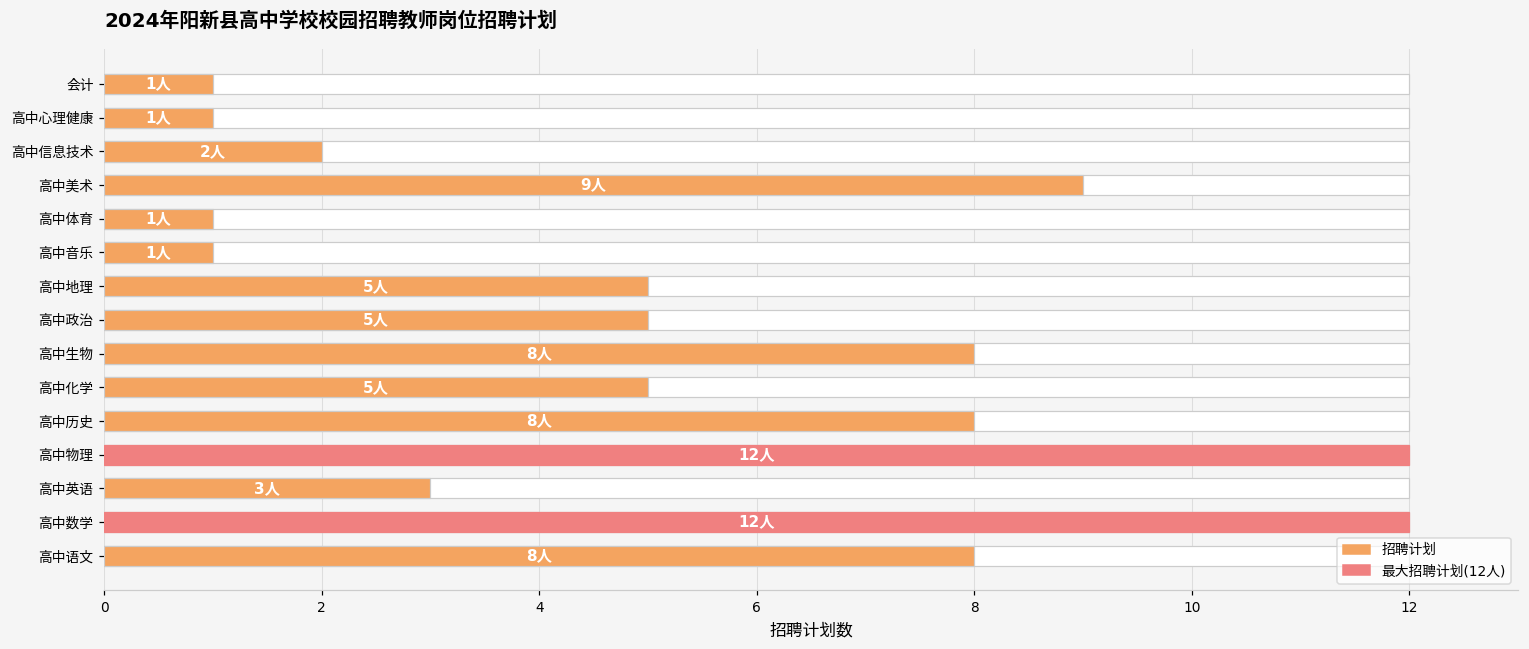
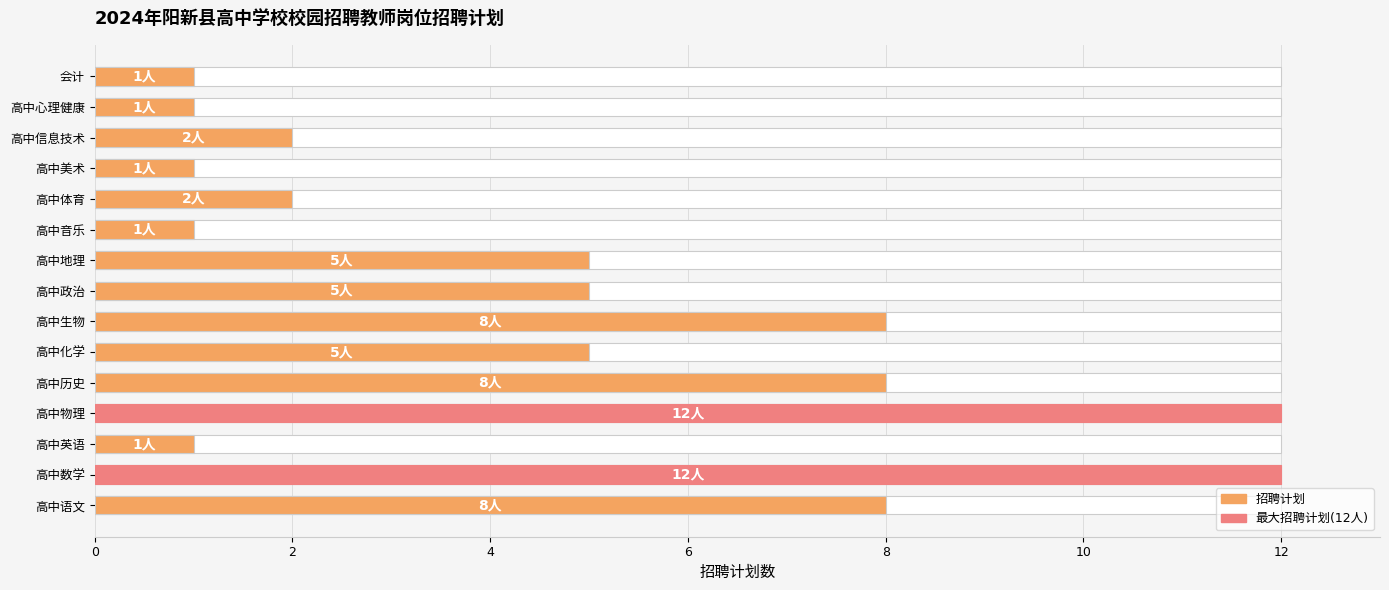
招聘计划, 高中美术: 9人 -> 1人
招聘计划, 高中体育: 1人 -> 2人
招聘计划, 高中英语: 3人 -> 1人
